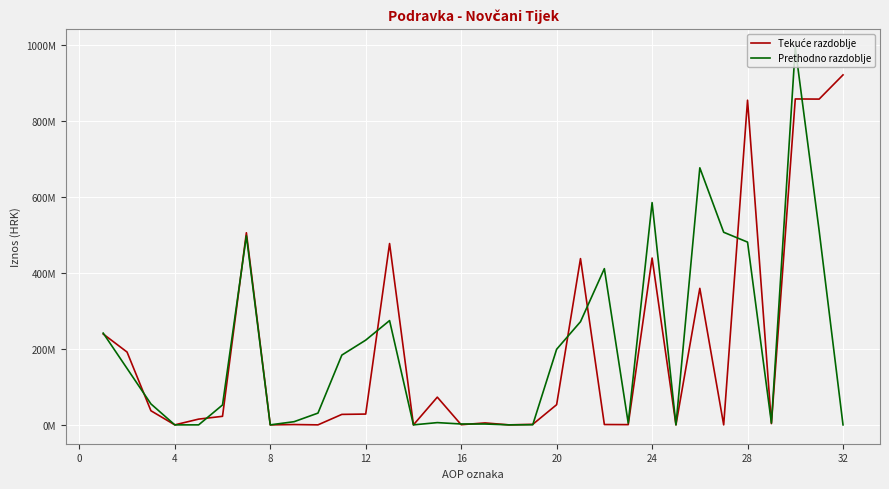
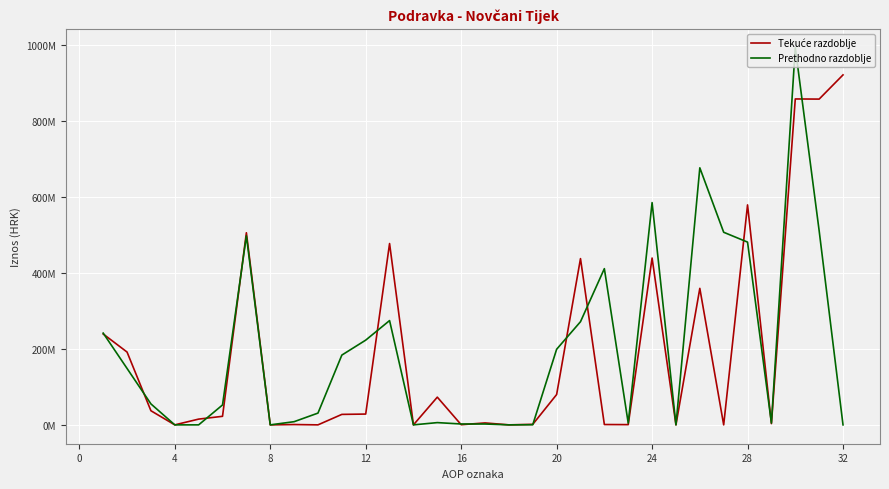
Tekuće razdoblje, 20: 50000000 -> 80000000
Tekuće razdoblje, 28: 850000000 -> 580000000
